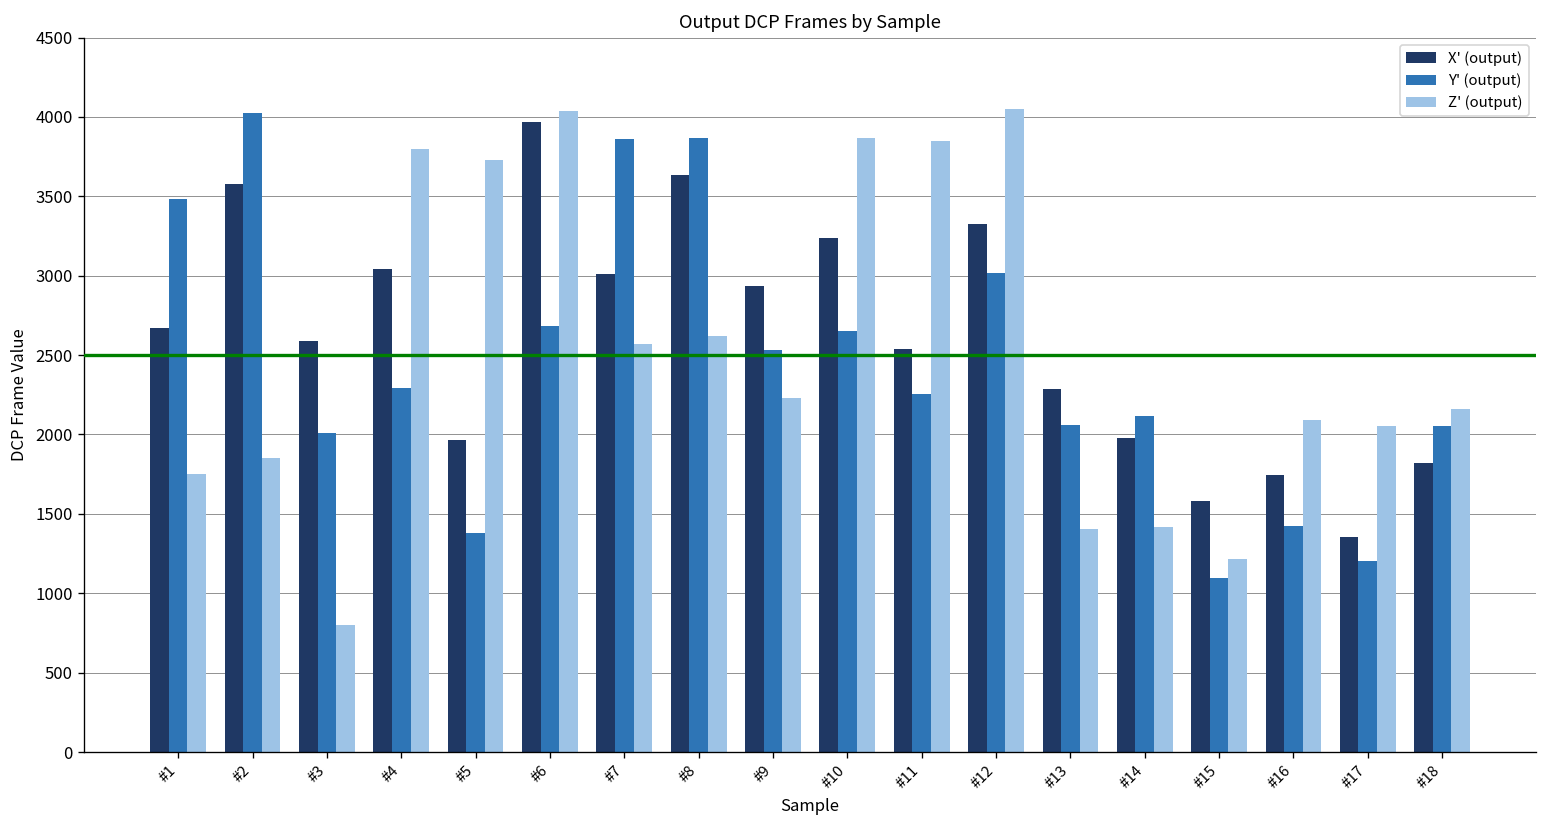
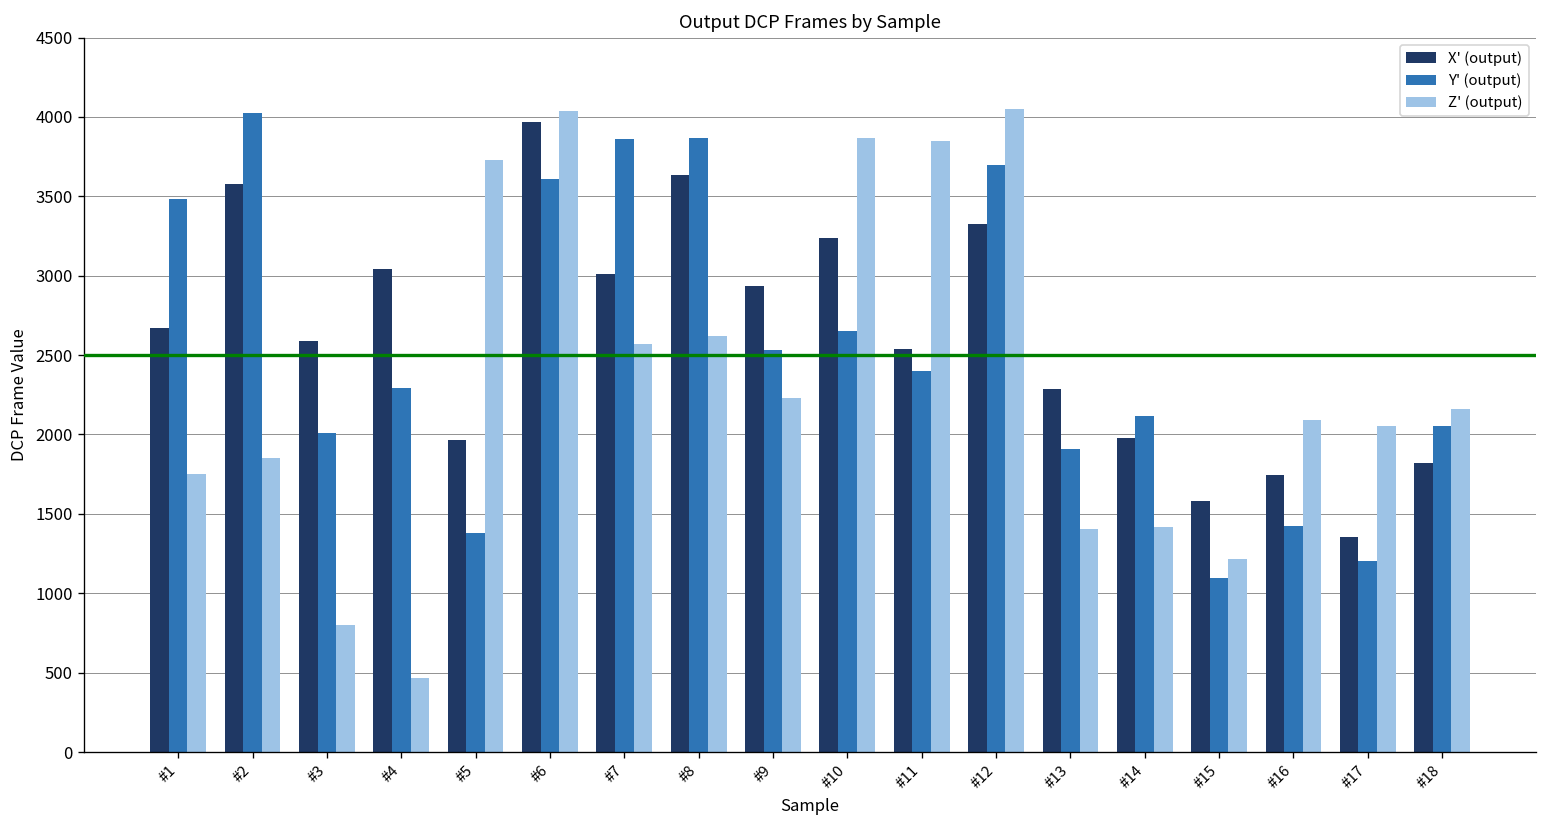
Z' (output), #4: 3800 -> 470
Y' (output), #6: 2680 -> 3610
Y' (output), #11: 2250 -> 2400
Y' (output), #12: 3020 -> 3700
Y' (output), #13: 2060 -> 1910
